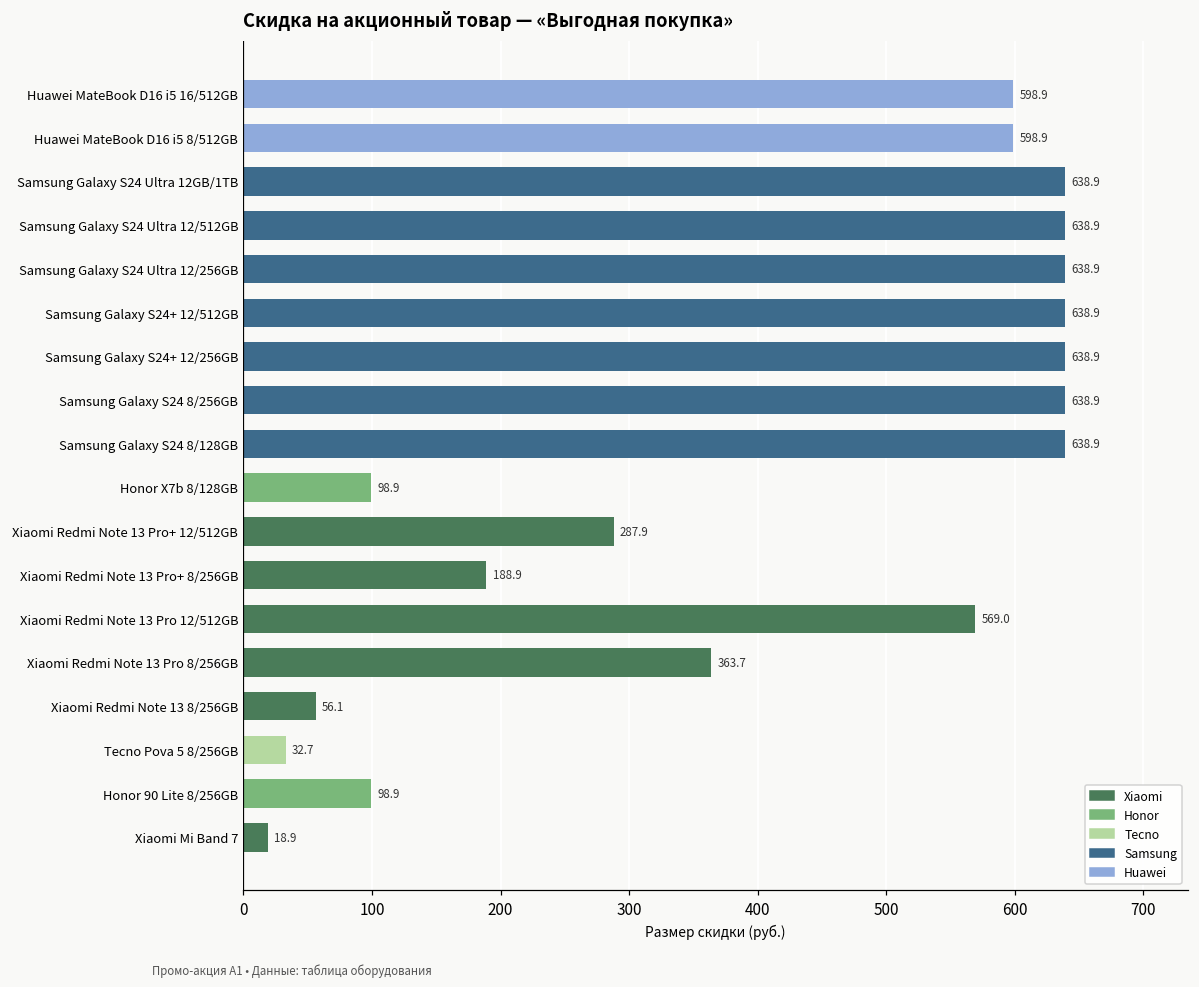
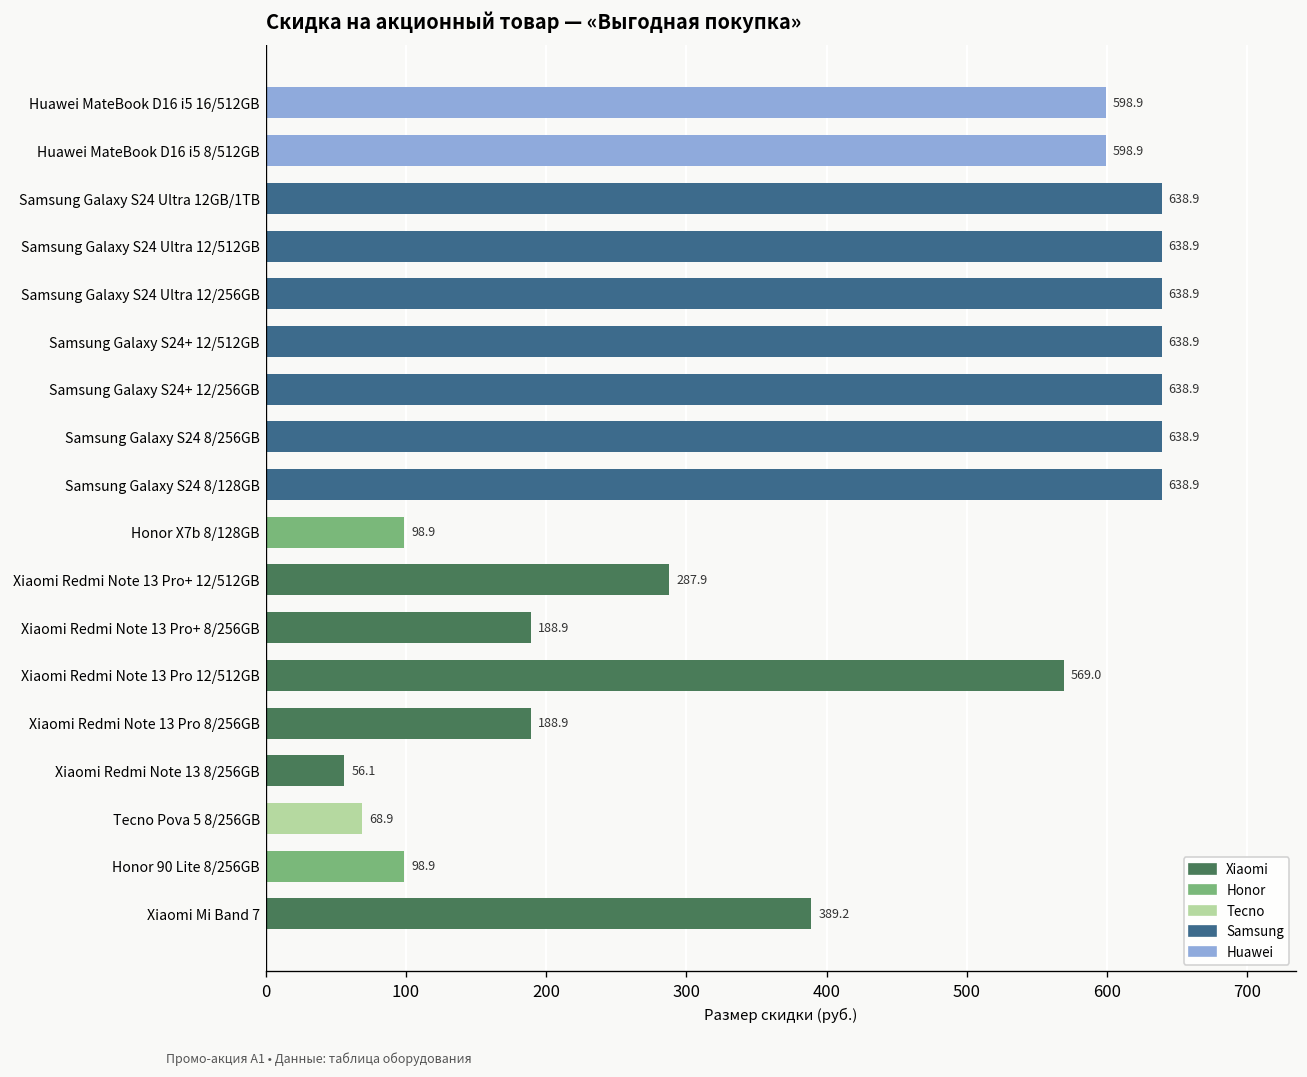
Xiaomi Redmi Note 13 Pro 8/256GB: 363.7 -> 188.9
Tecno Pova 5 8/256GB: 32.7 -> 68.9
Xiaomi Mi Band 7: 18.9 -> 389.2
